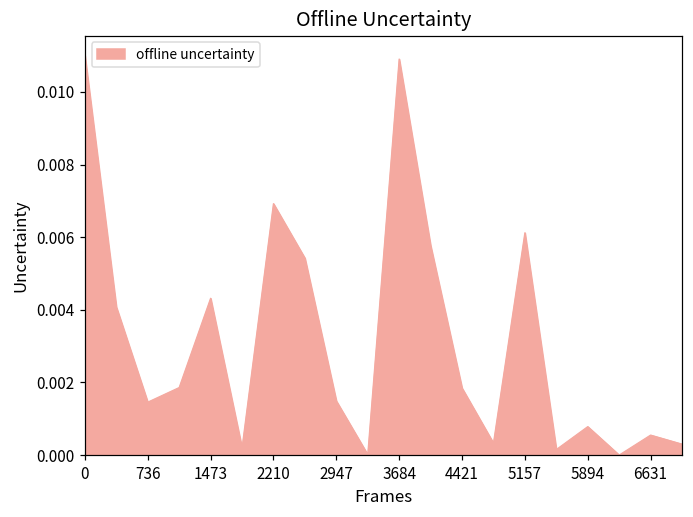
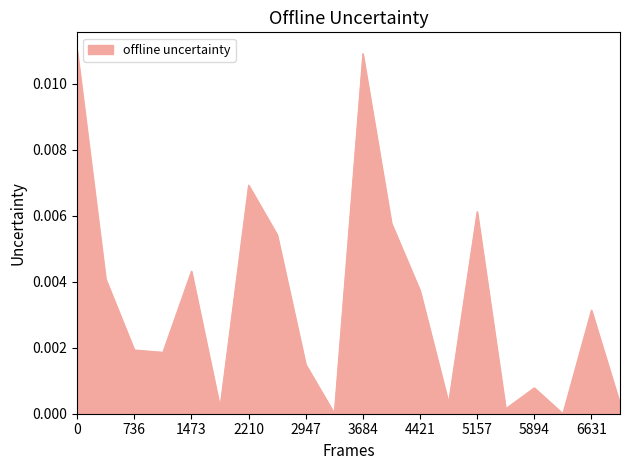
736: 0.0015 -> 0.0019
4421: 0.0018 -> 0.0037
6631: 0.0006 -> 0.0031
